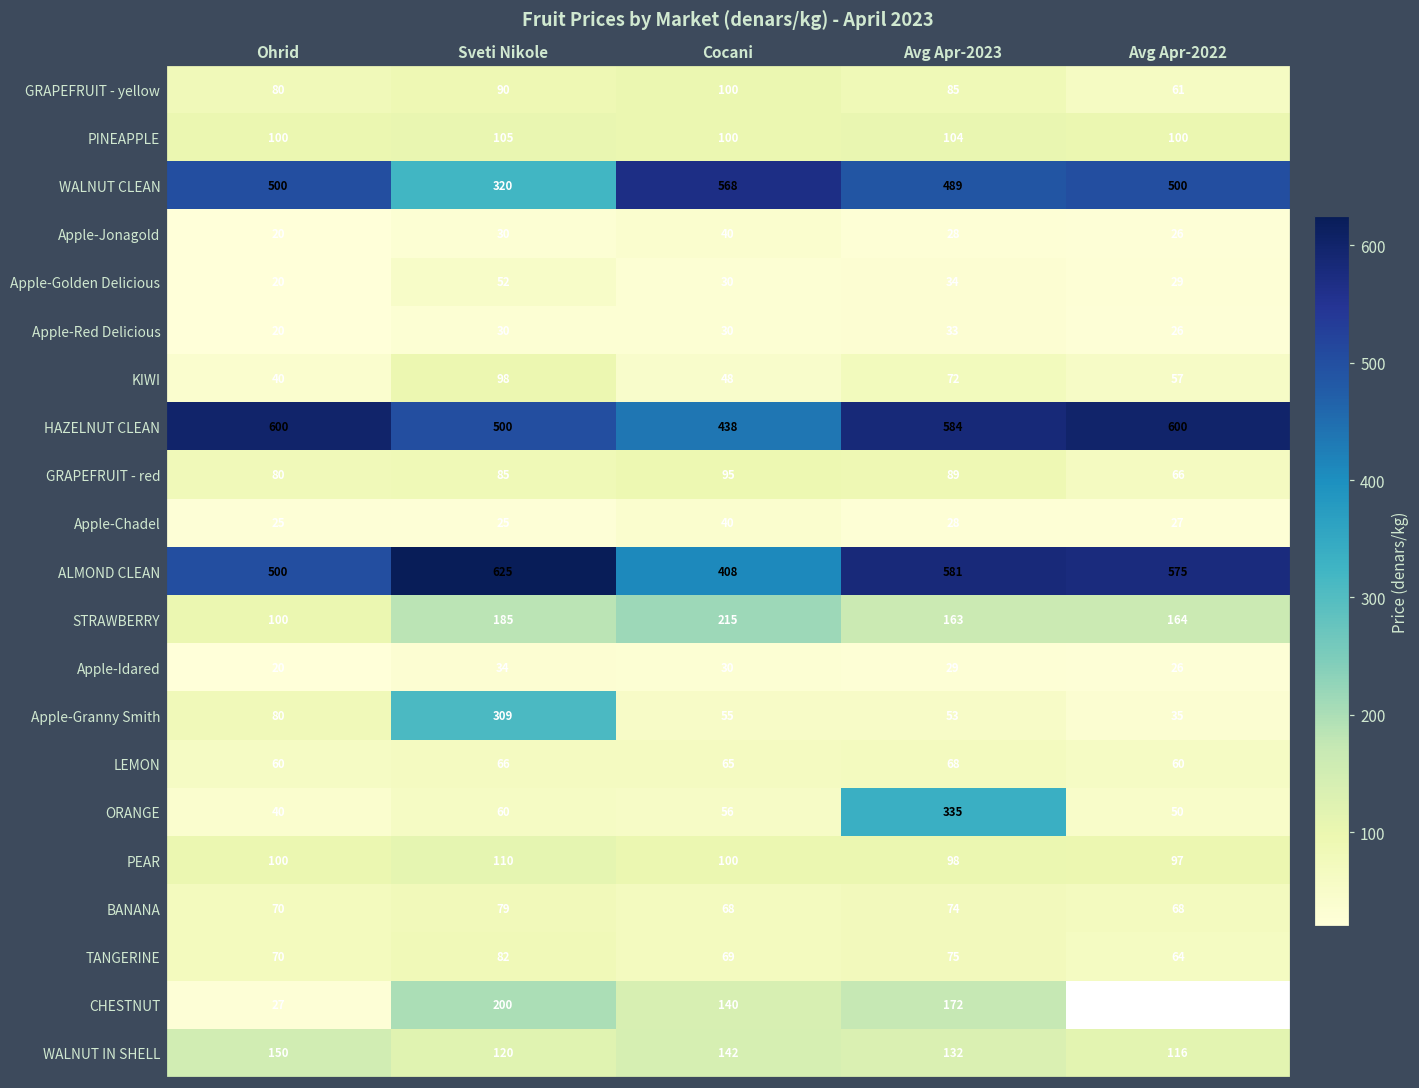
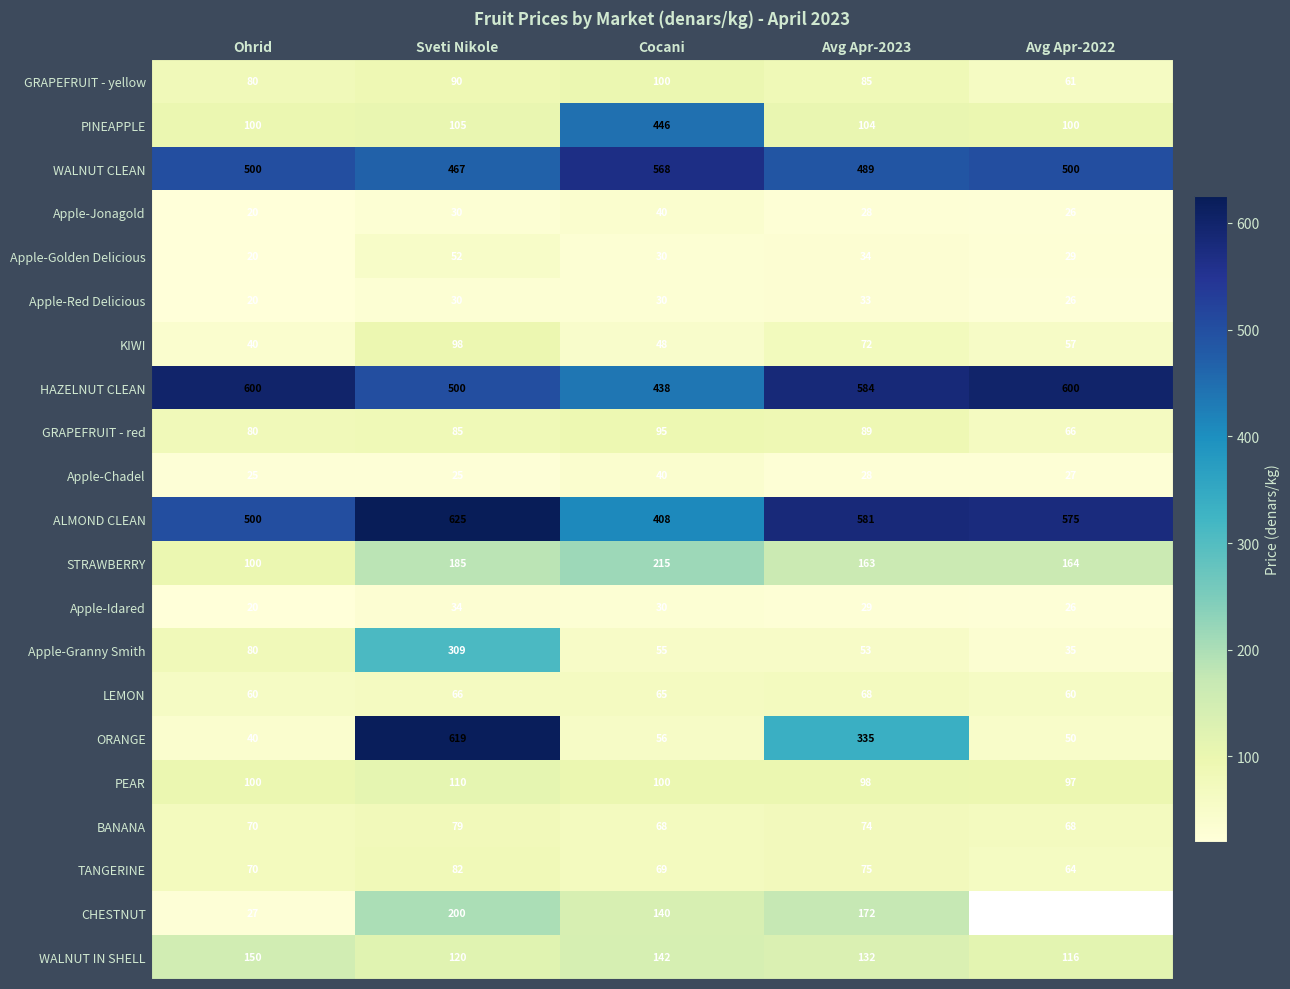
PINEAPPLE, Cocani: 100 -> 446
WALNUT CLEAN, Sveti Nikole: 320 -> 467
ORANGE, Sveti Nikole: 60 -> 619
